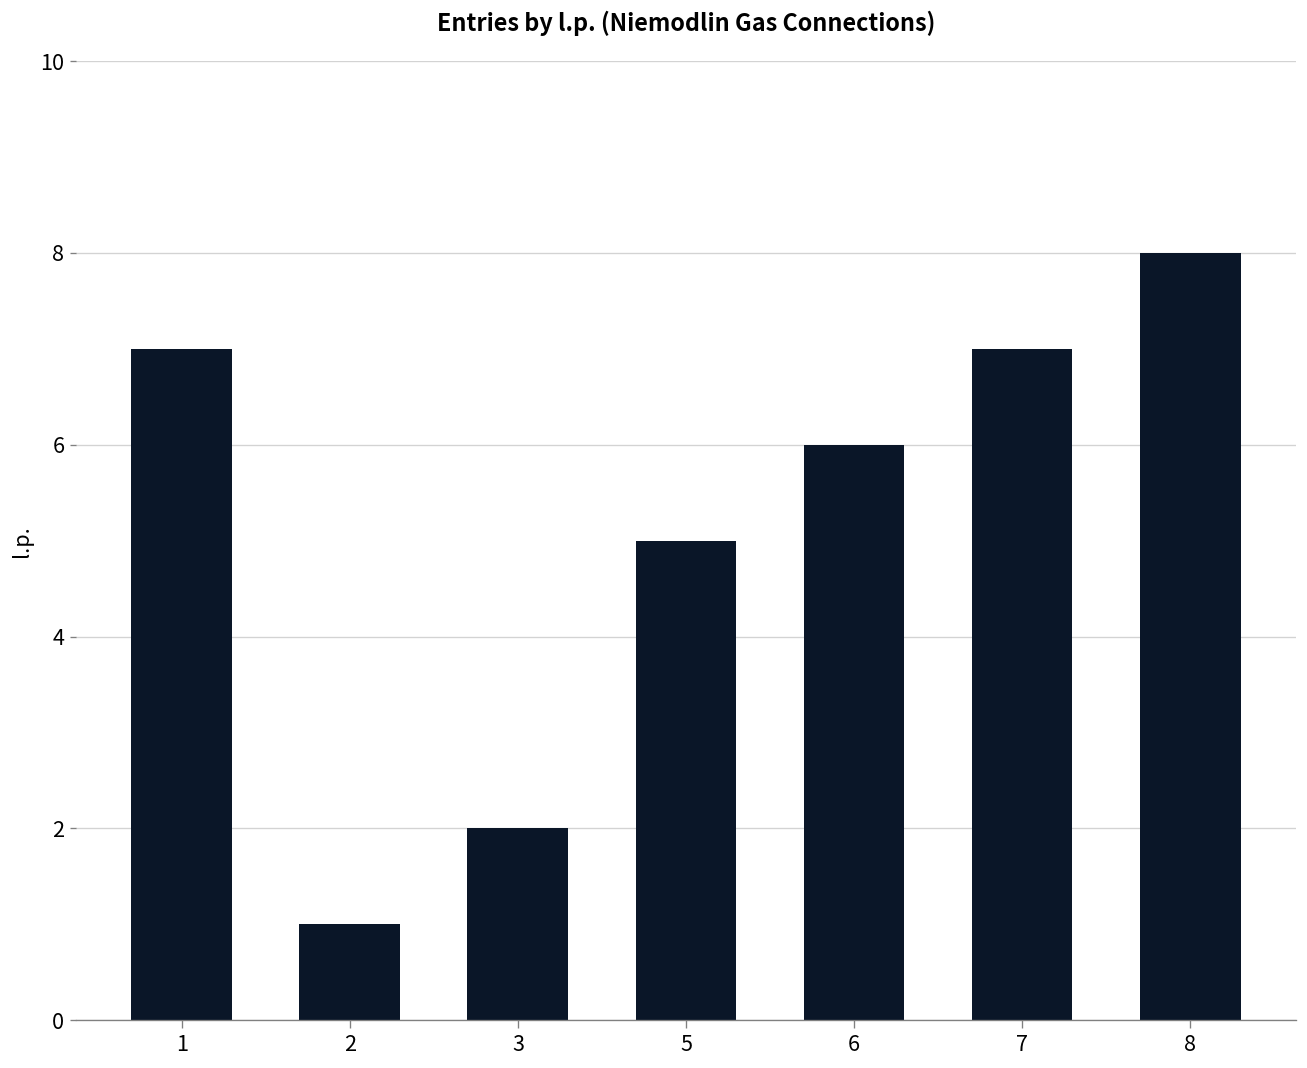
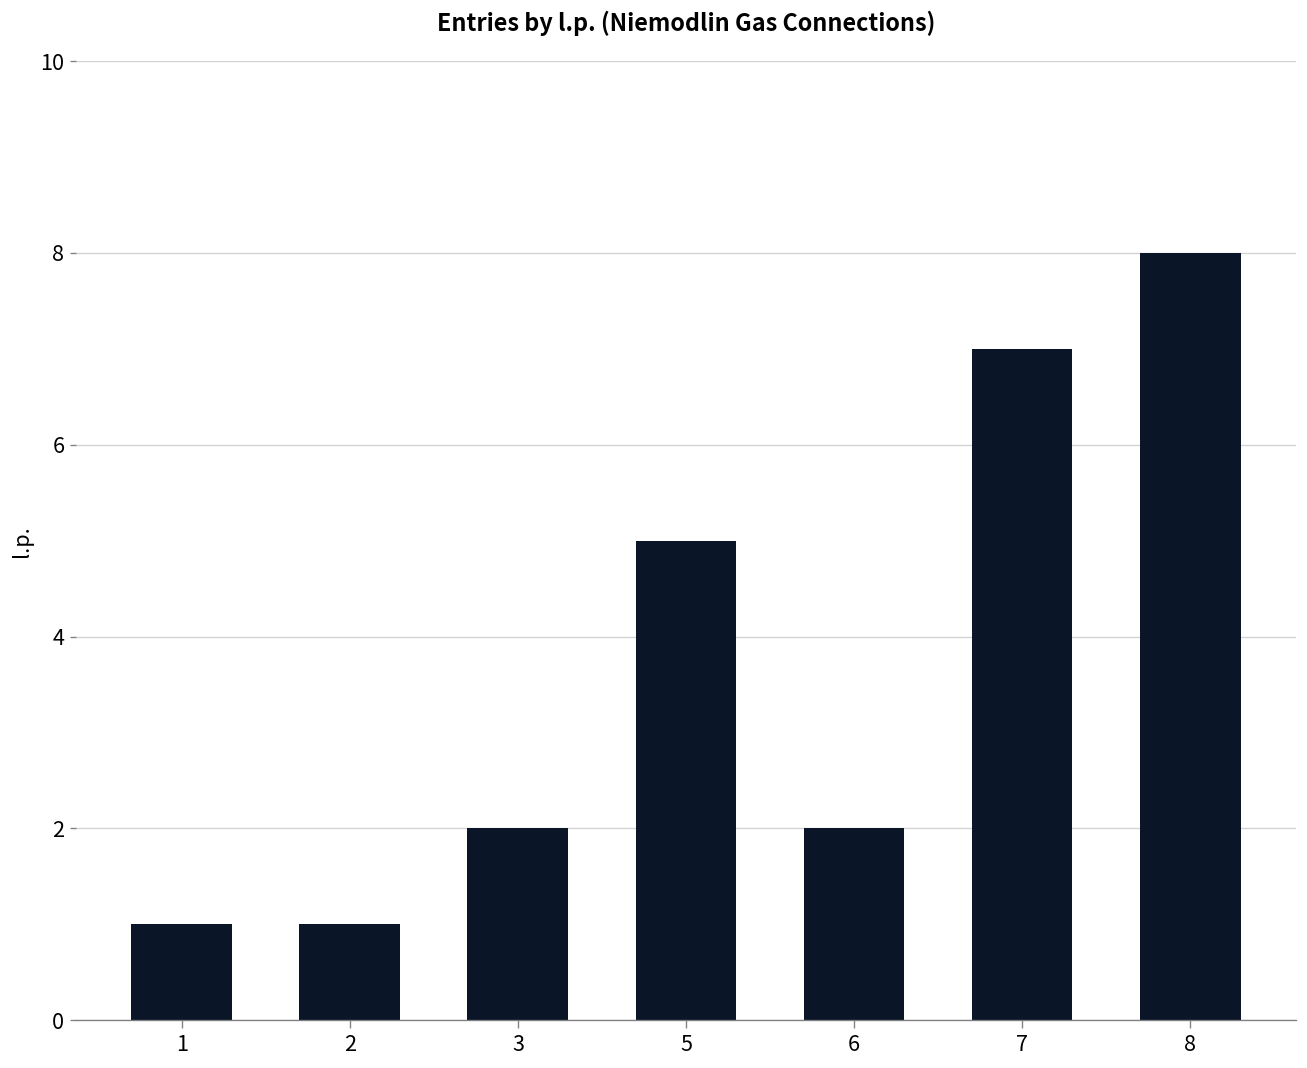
1: 7 -> 1
6: 6 -> 2
